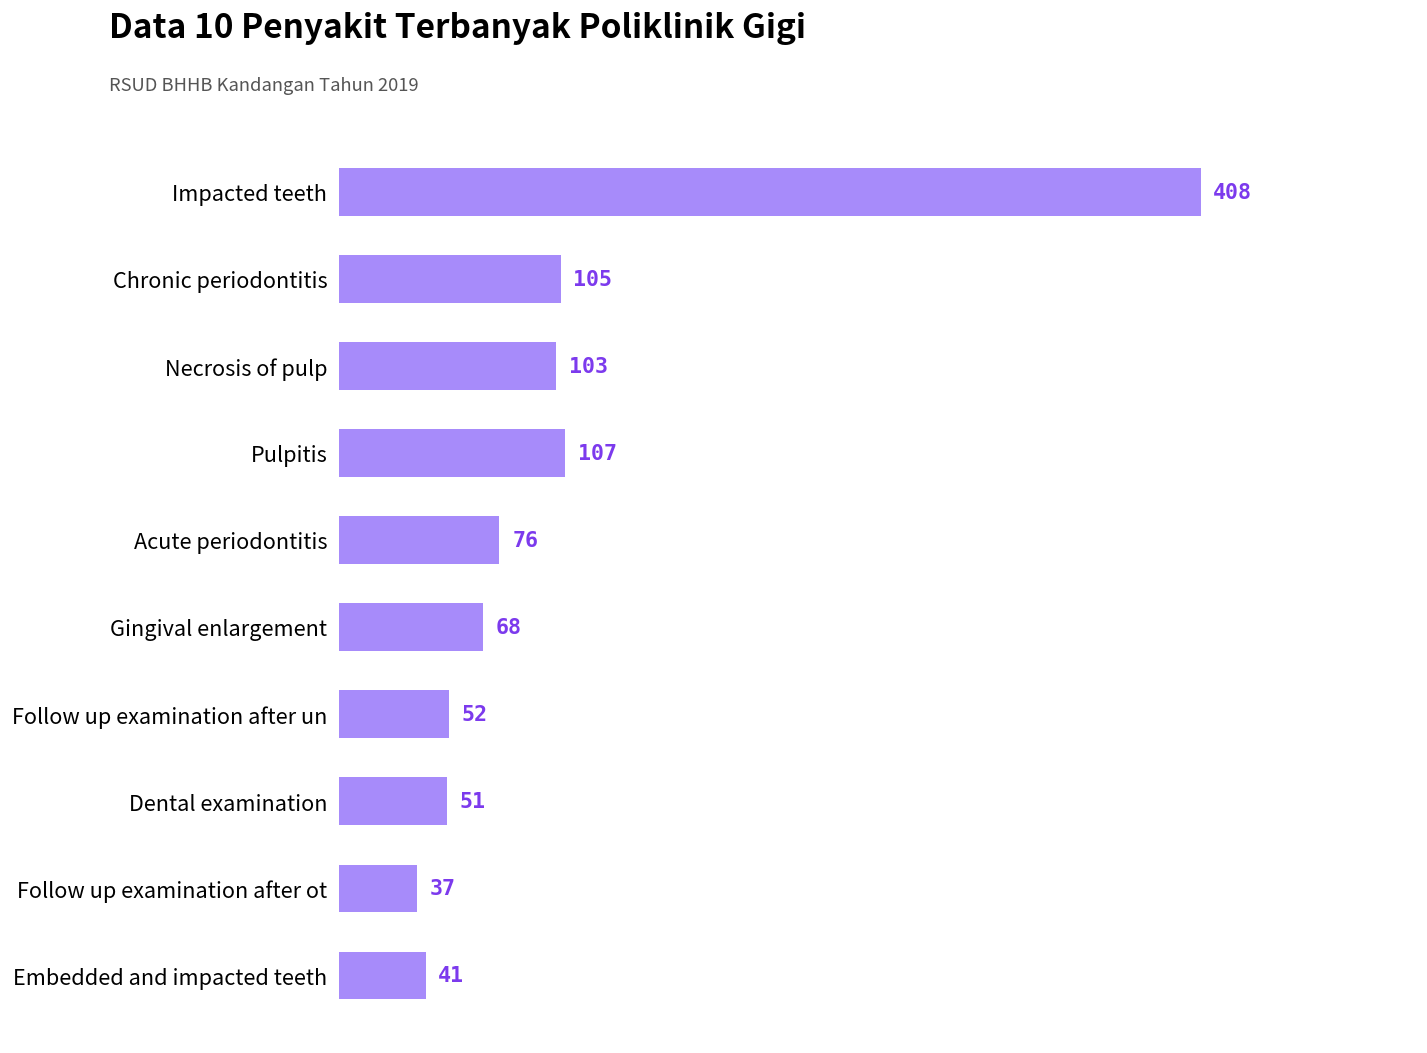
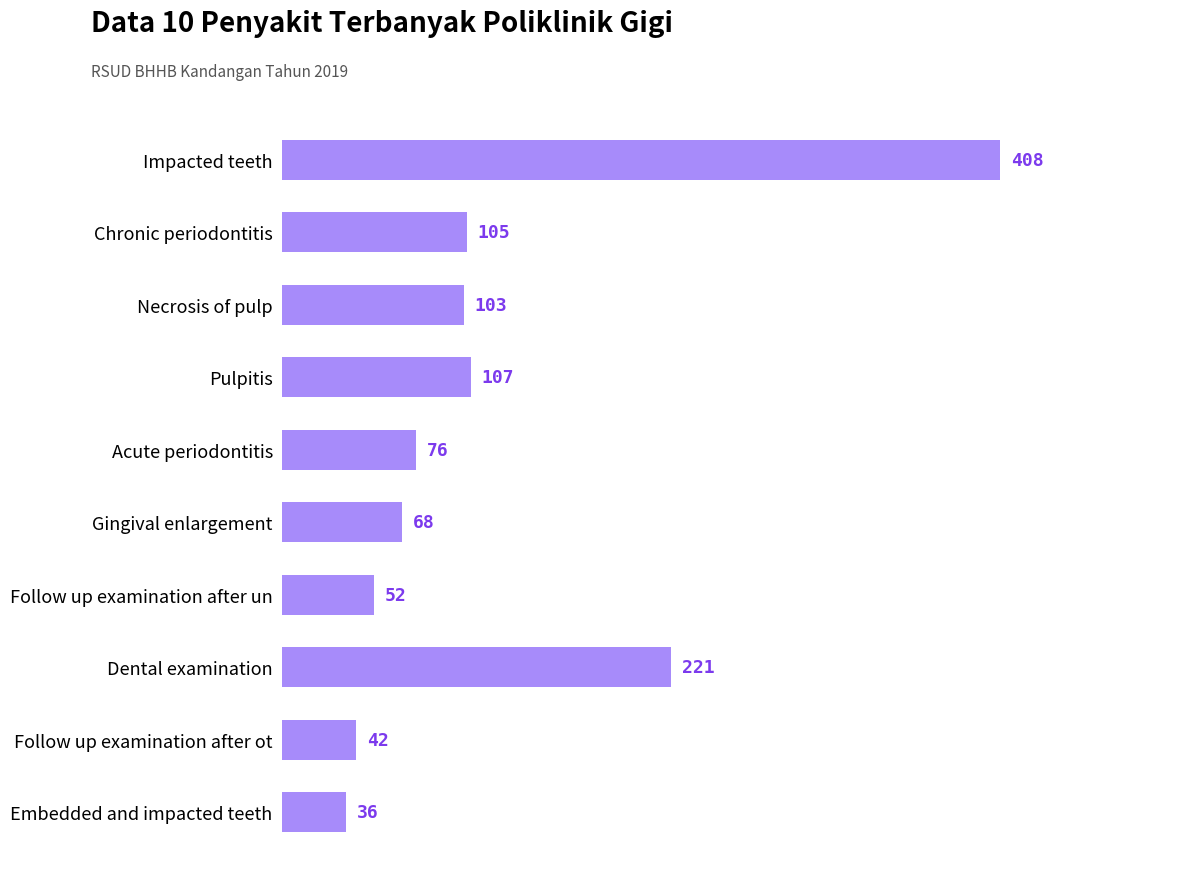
Dental examination: 51 -> 221
Follow up examination after ot: 37 -> 42
Embedded and impacted teeth: 41 -> 36
